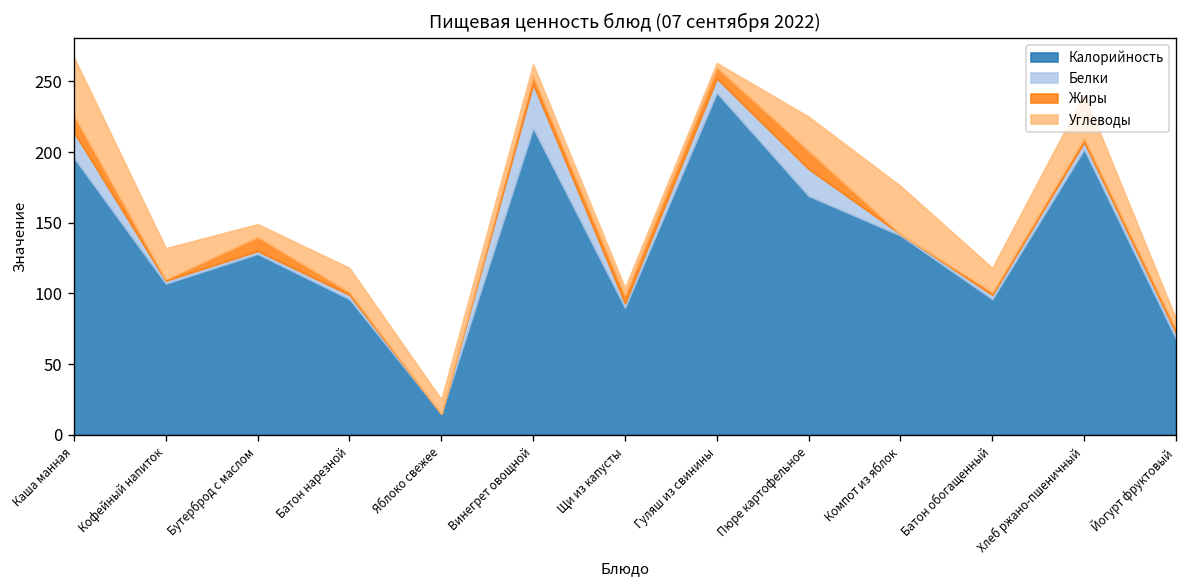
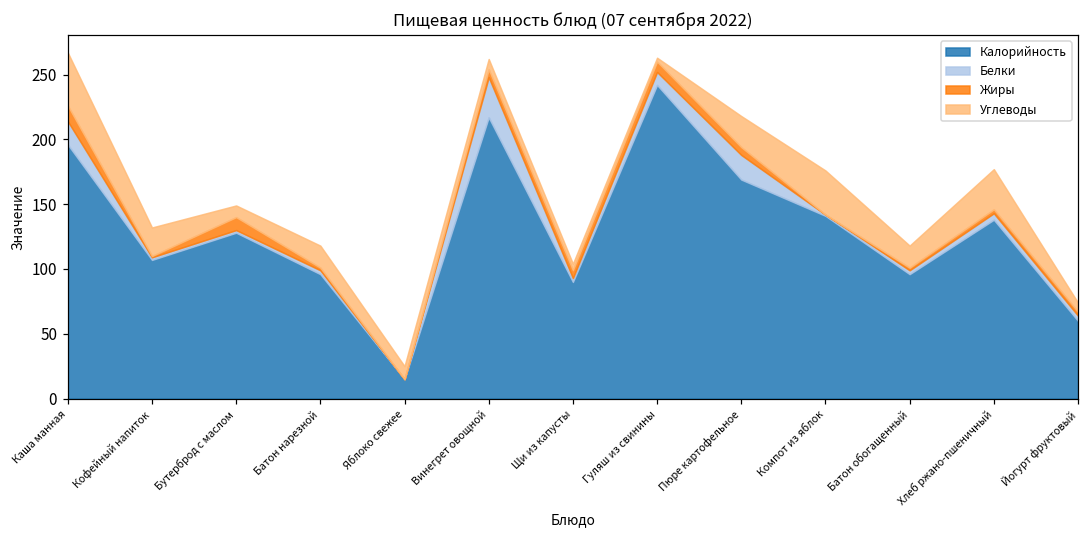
Жиры, Пюре картофельное: 13 -> 6
Калорийность, Хлеб ржано-пшеничный: 202 -> 138
Калорийность, Йогурт фруктовый: 68 -> 60
